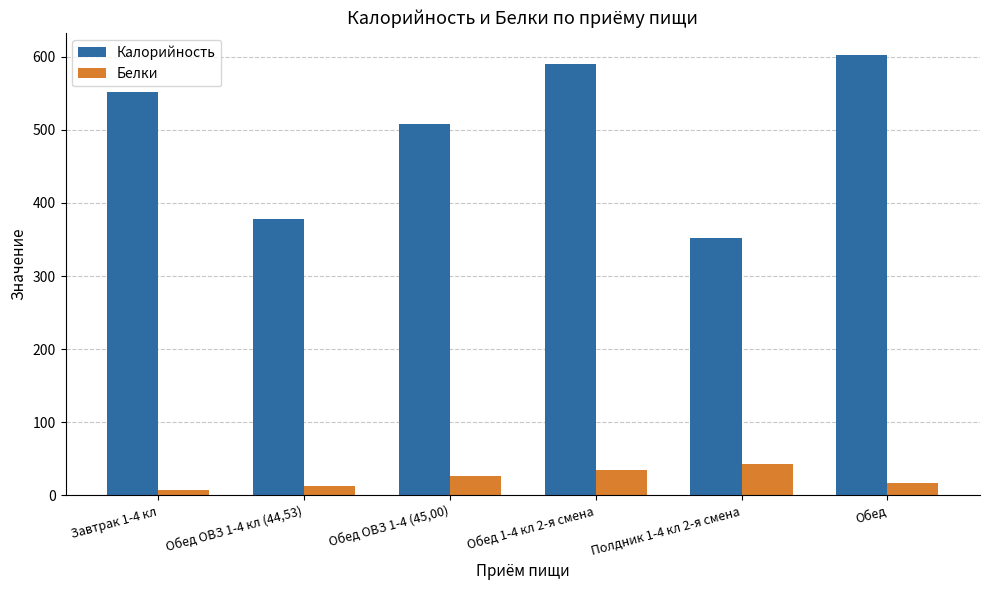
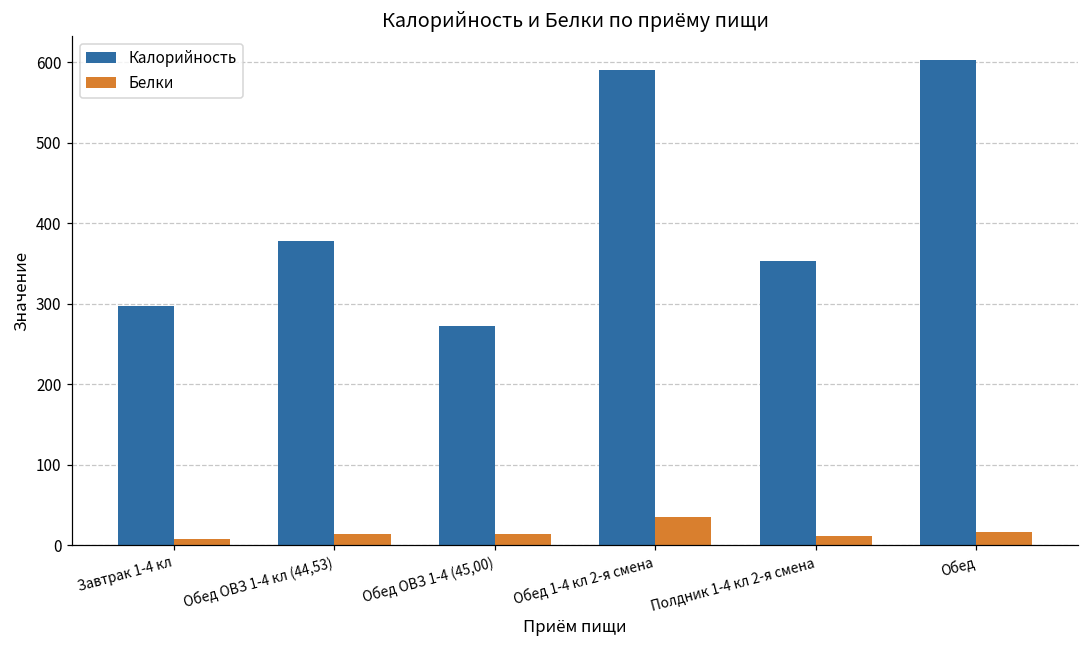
Калорийность, Завтрак 1-4 кл: 550 -> 300
Калорийность, Обед ОВЗ 1-4 (45,00): 510 -> 270
Белки, Обед ОВЗ 1-4 (45,00): 30 -> 10
Белки, Полдник 1-4 кл 2-я смена: 40 -> 10
